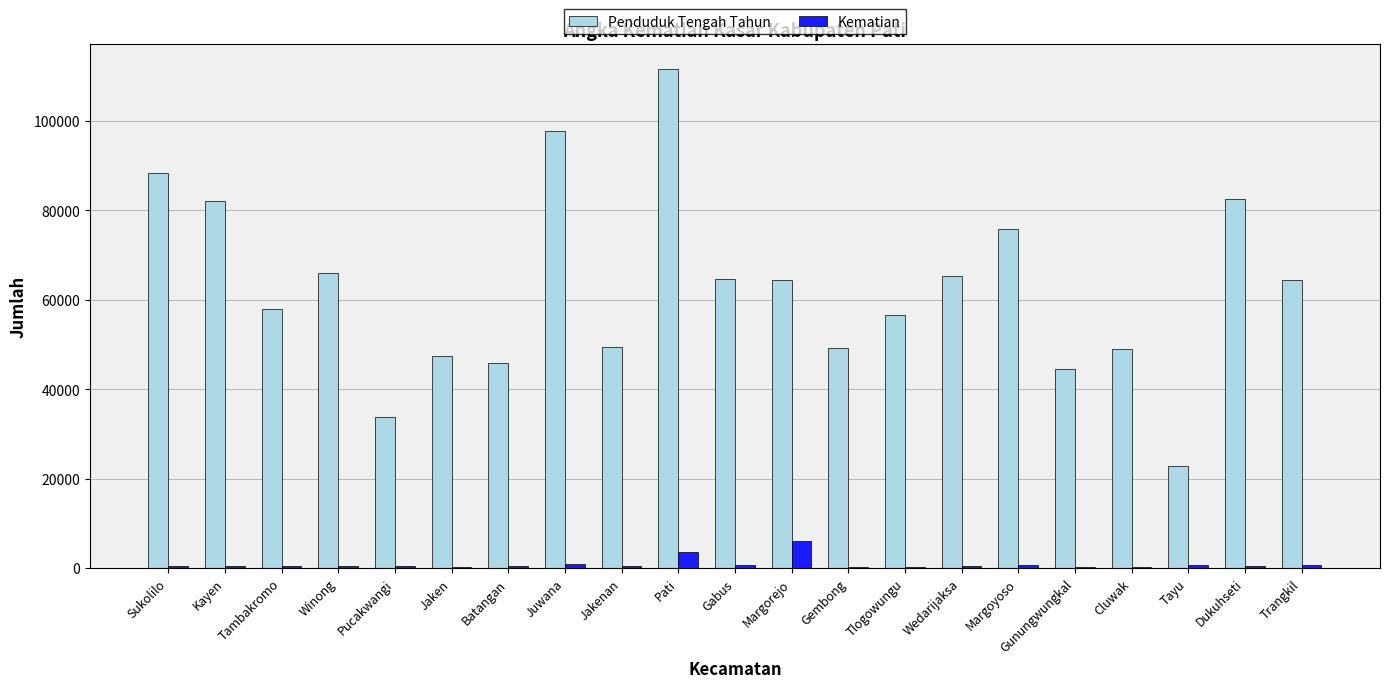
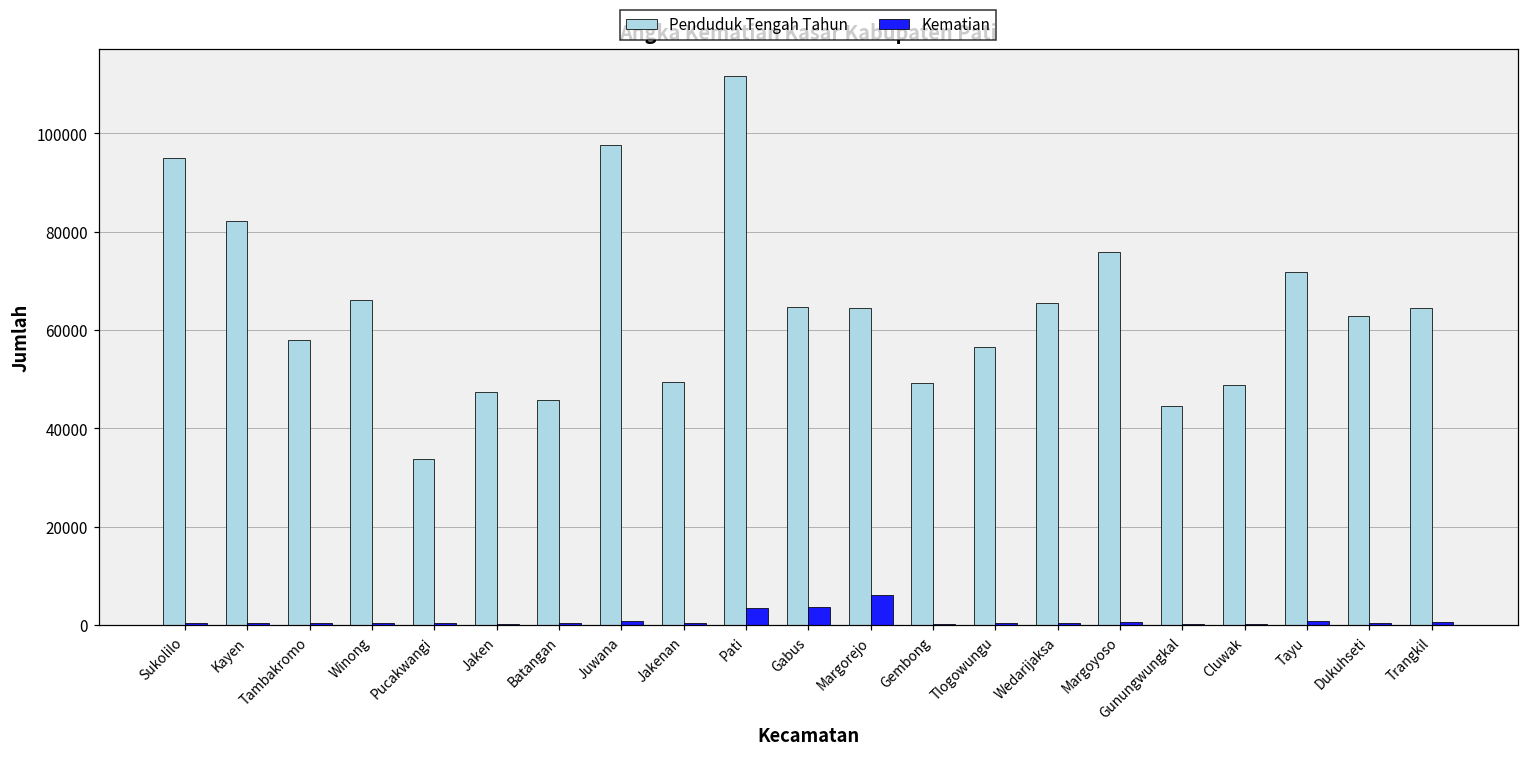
Penduduk Tengah Tahun, Sukolilo: 88000 -> 95000
Kematian, Gabus: 1000 -> 4000
Penduduk Tengah Tahun, Tayu: 23000 -> 72000
Penduduk Tengah Tahun, Dukuhseti: 83000 -> 63000
